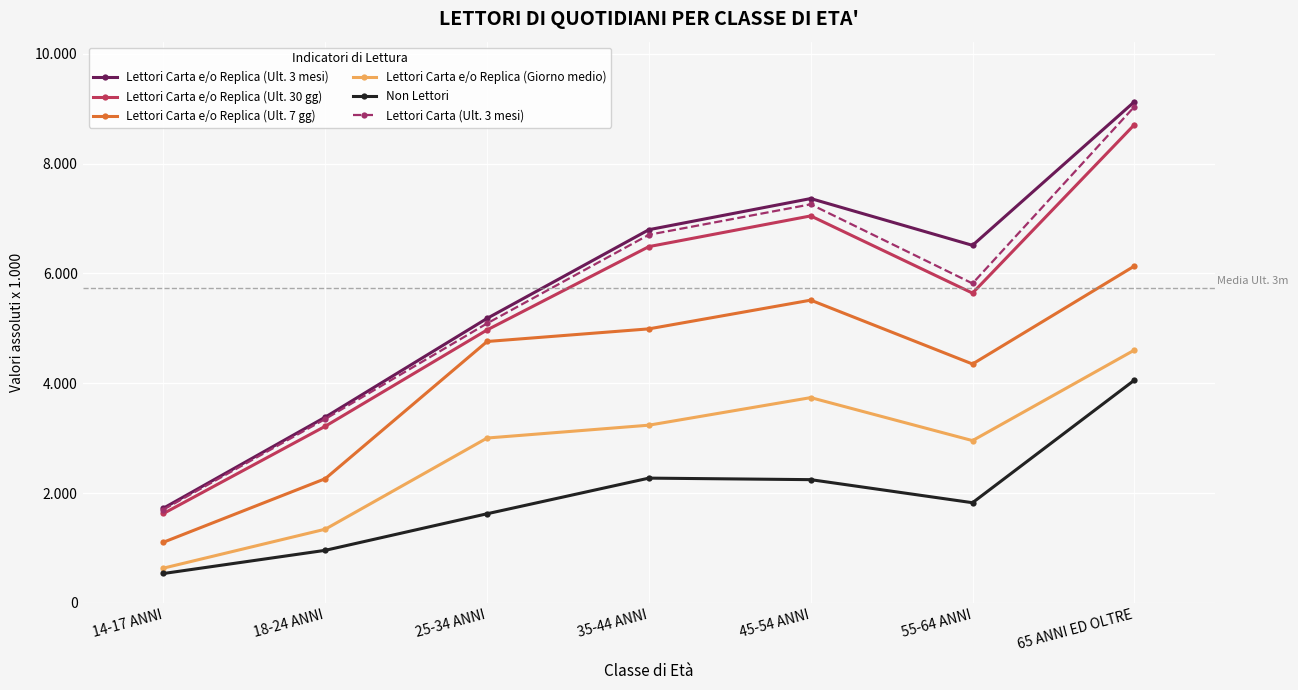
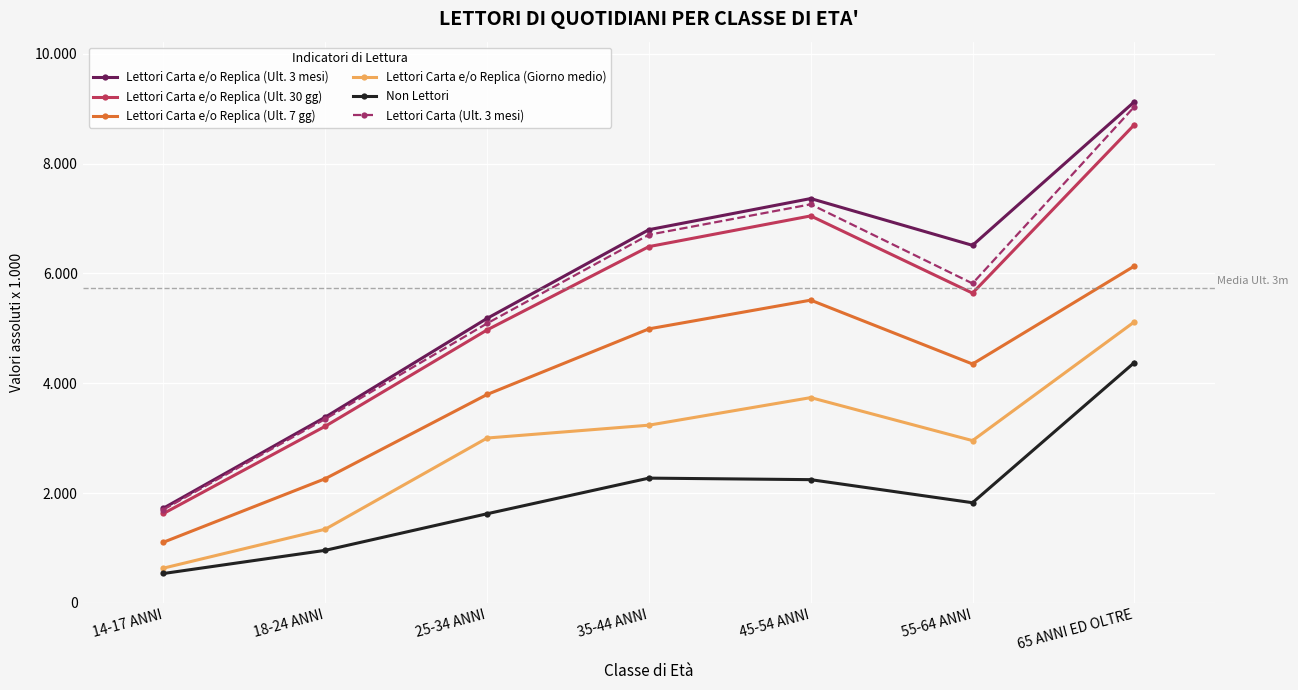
Lettori Carta e/o Replica (Ult. 7 gg), 25-34 ANNI: 4.8 -> 3.8
Lettori Carta e/o Replica (Giorno medio), 65 ANNI ED OLTRE: 4.6 -> 5.1
Non Lettori, 65 ANNI ED OLTRE: 4.1 -> 4.4
